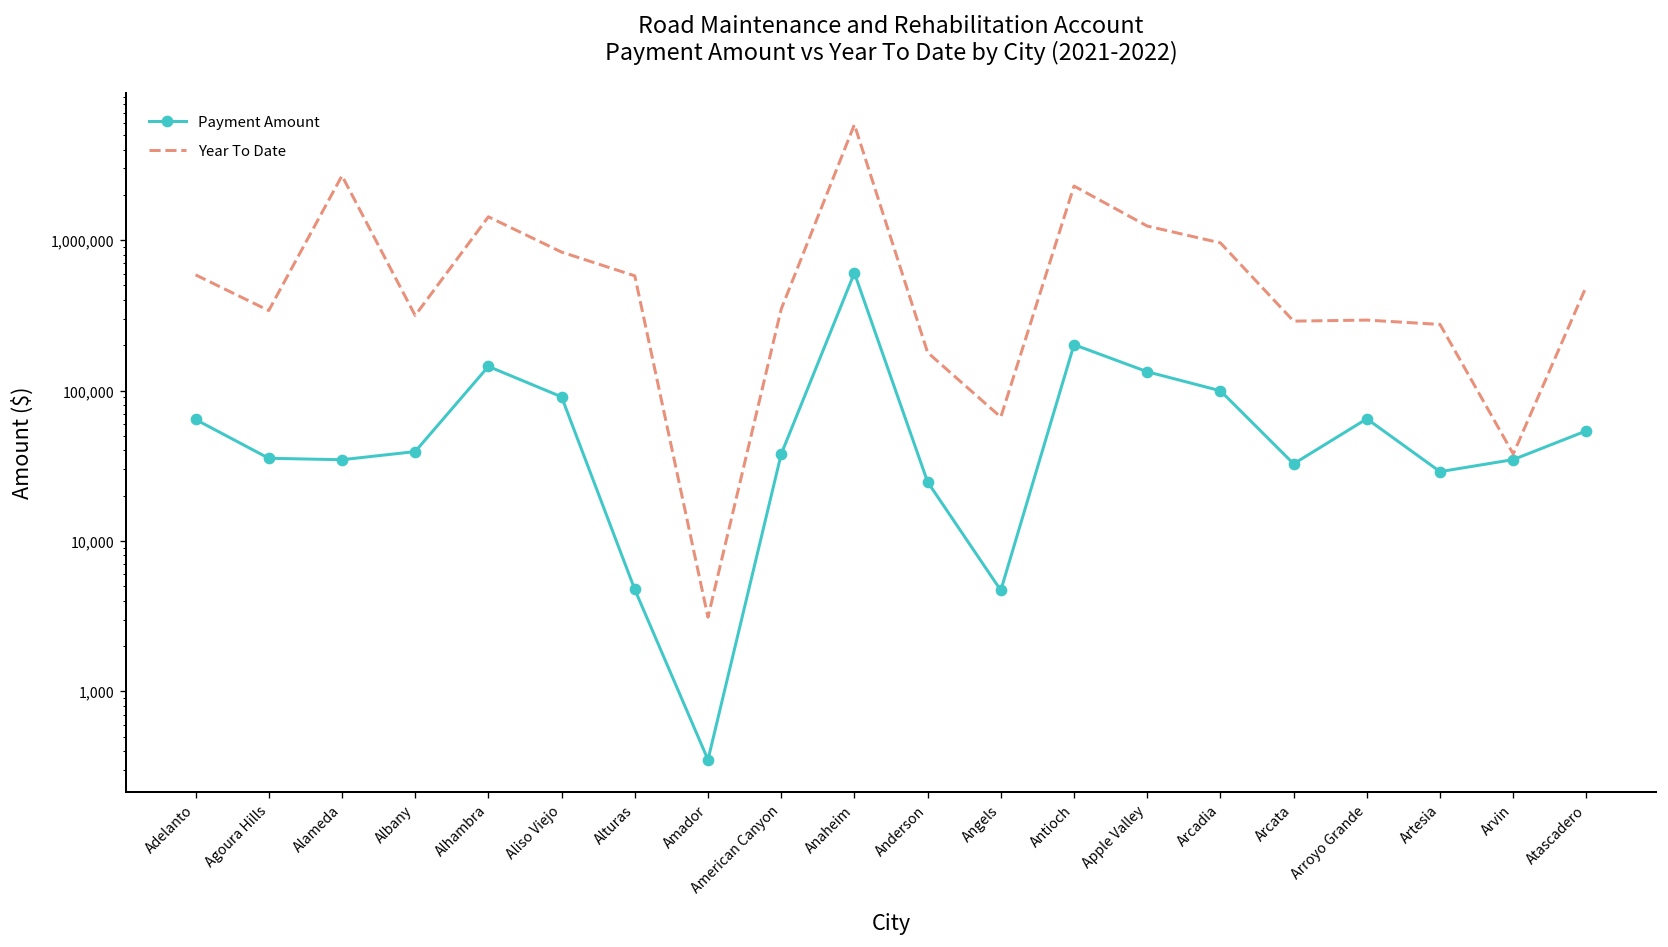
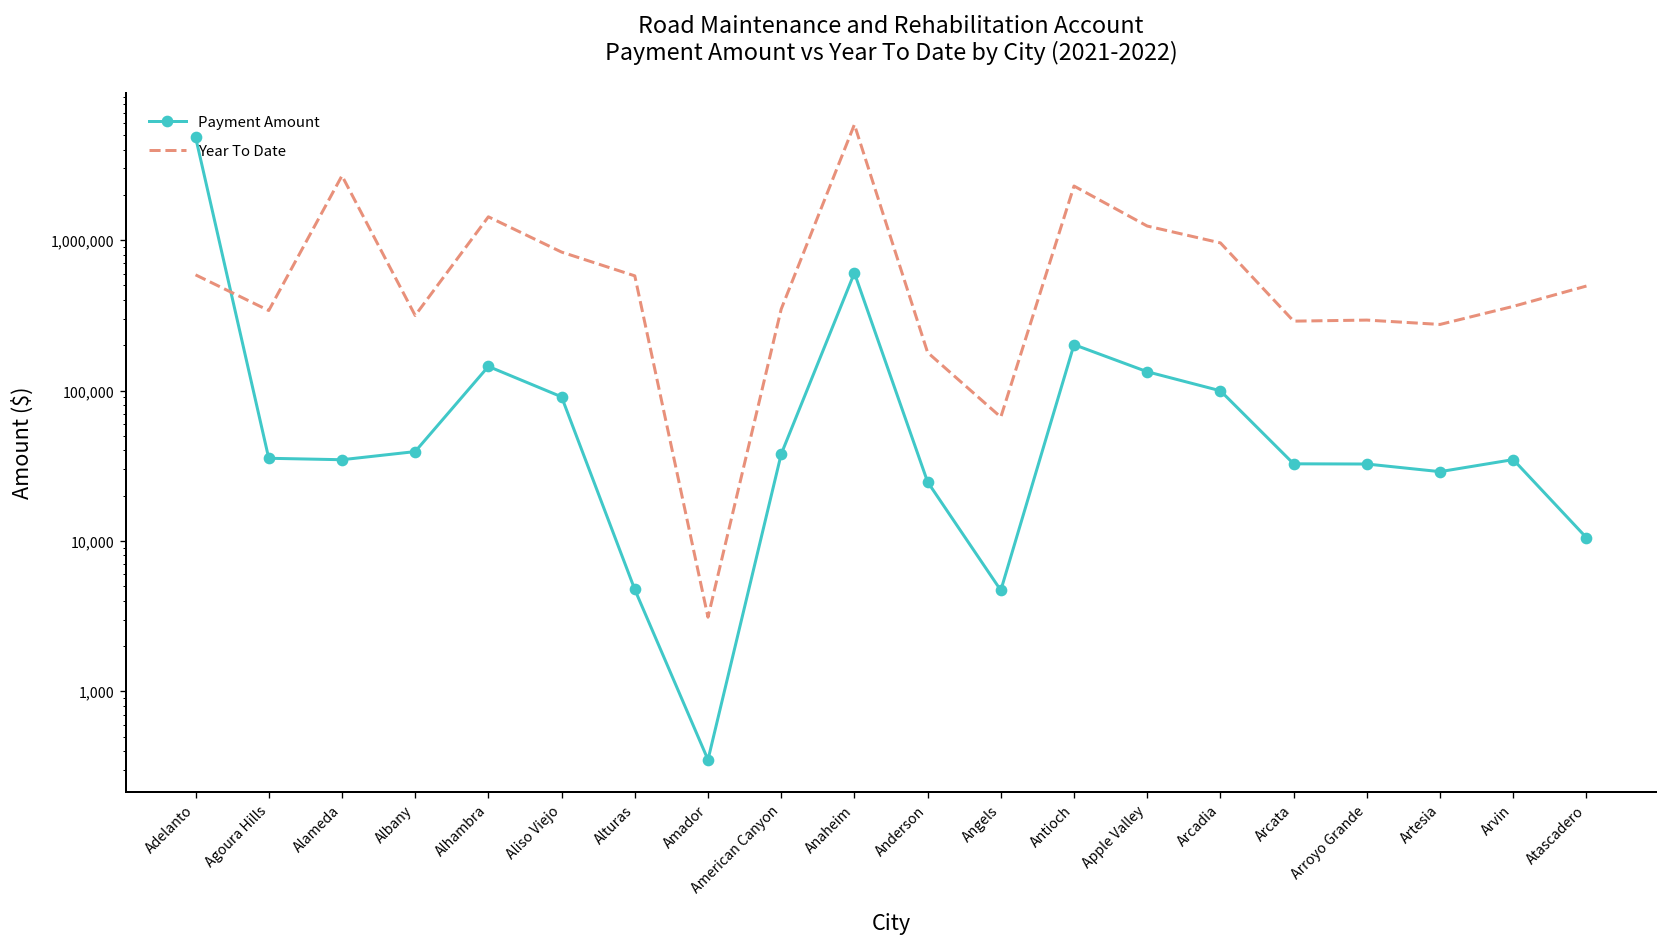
Payment Amount, Adelanto: 60,000 -> 4,900,000
Payment Amount, Arroyo Grande: 60,000 -> 32,000
Year To Date, Arvin: 38,000 -> 360,000
Payment Amount, Atascadero: 54,000 -> 11,000
